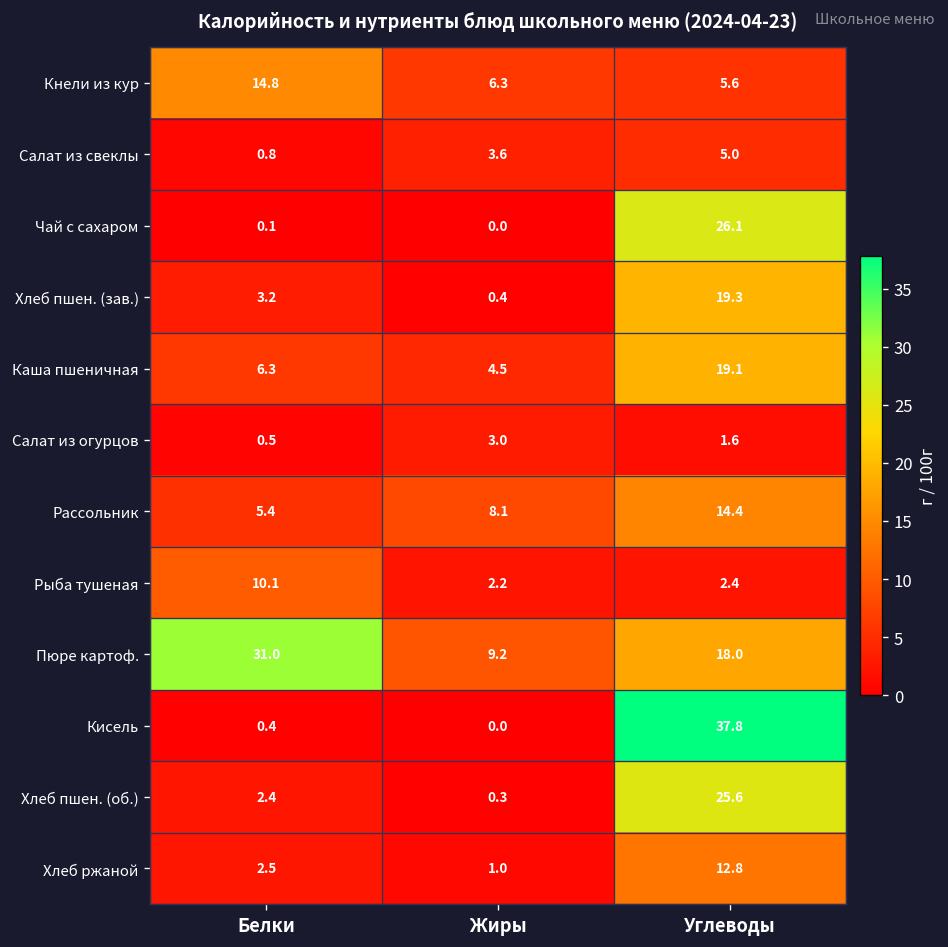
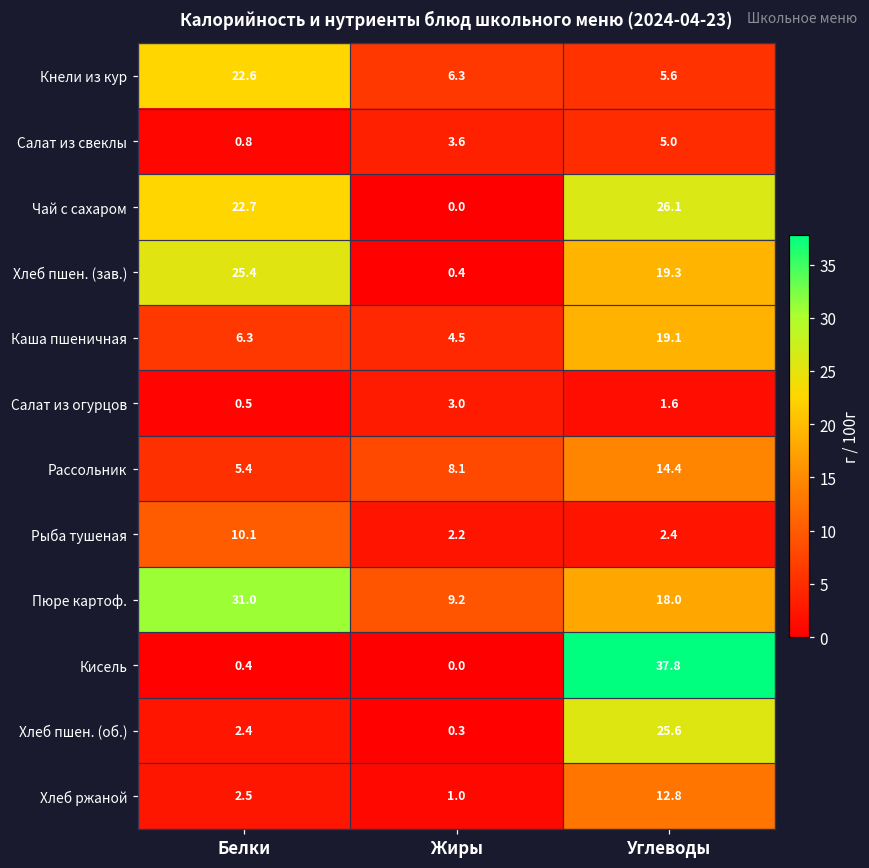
Кнели из кур, Белки: 14.8 -> 22.6
Чай с сахаром, Белки: 0.1 -> 22.7
Хлеб пшен. (зав.), Белки: 3.2 -> 25.4
